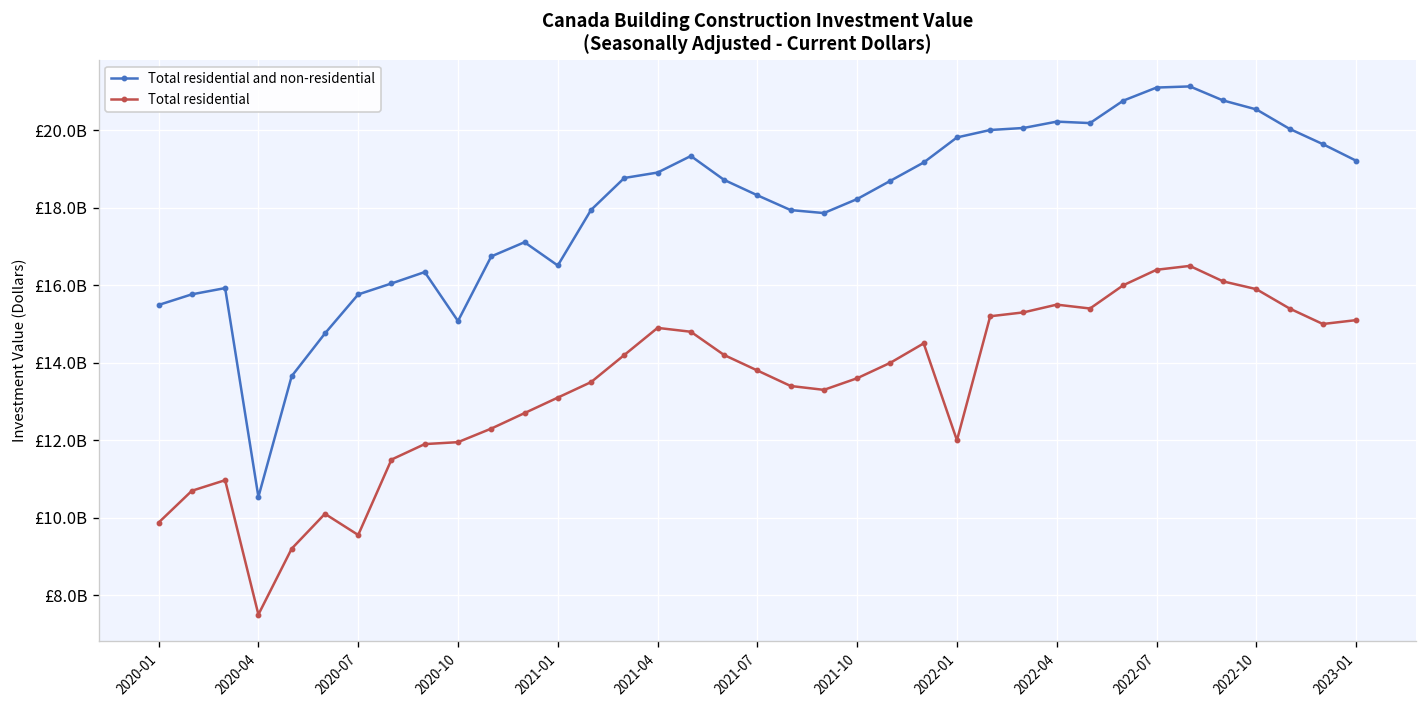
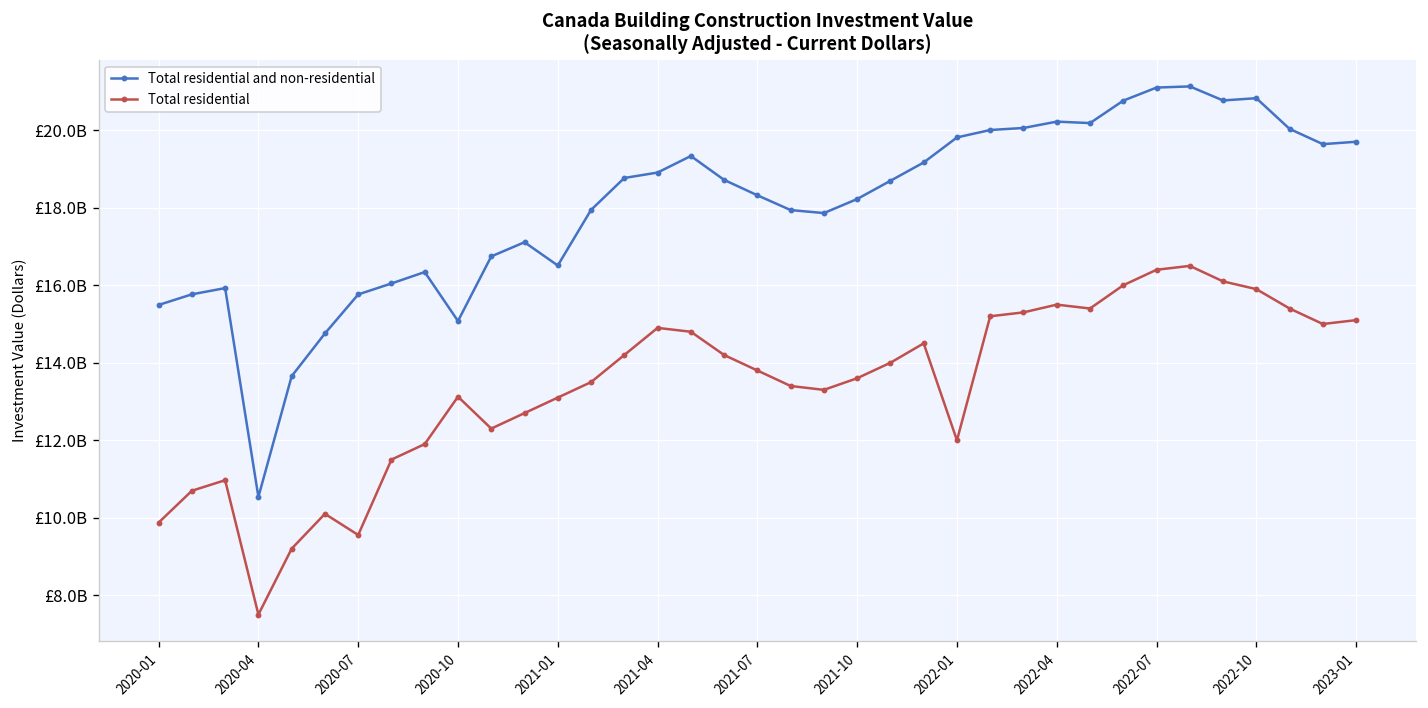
Total residential, 2020-10: £12000000000 -> £13100000000
Total residential and non-residential, 2022-10: £20500000000 -> £20800000000
Total residential and non-residential, 2023-01: £19200000000 -> £19700000000
